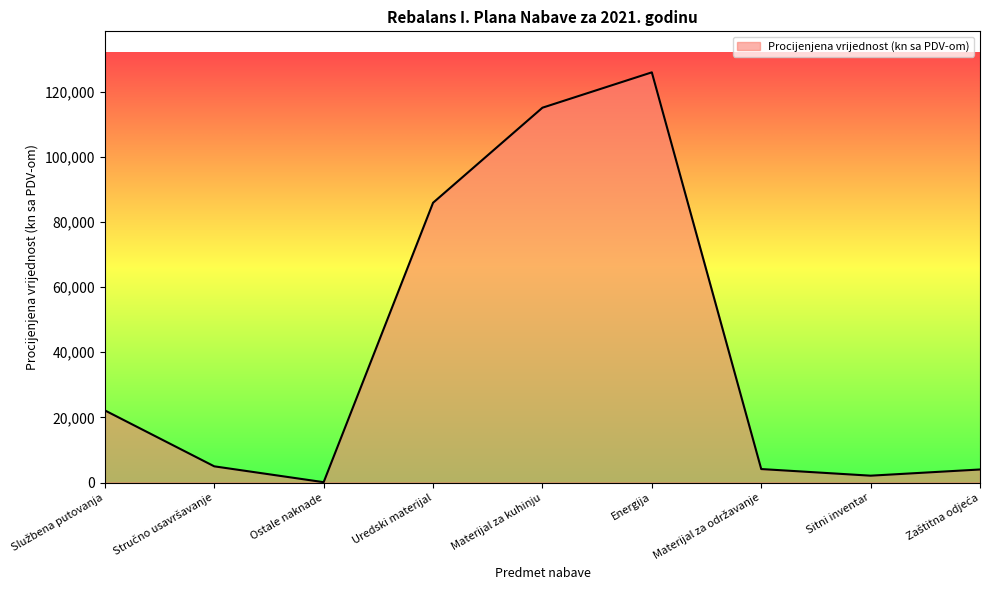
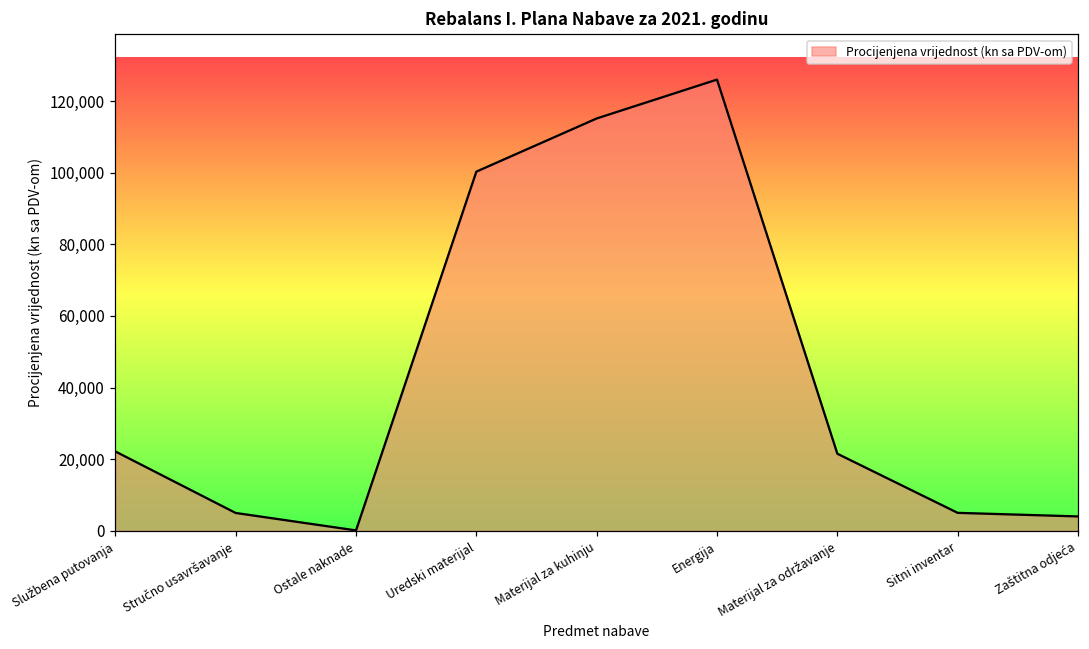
Uredski materijal: 86,000 -> 100,000
Materijal za održavanje: 4,000 -> 22,000
Sitni inventar: 2,000 -> 5,000
